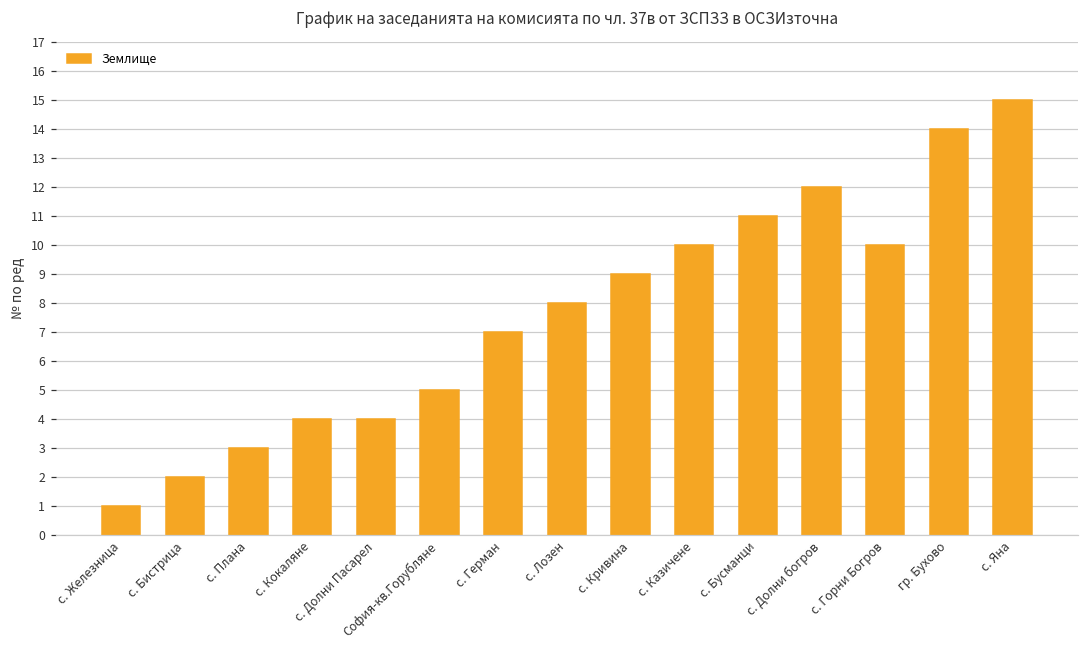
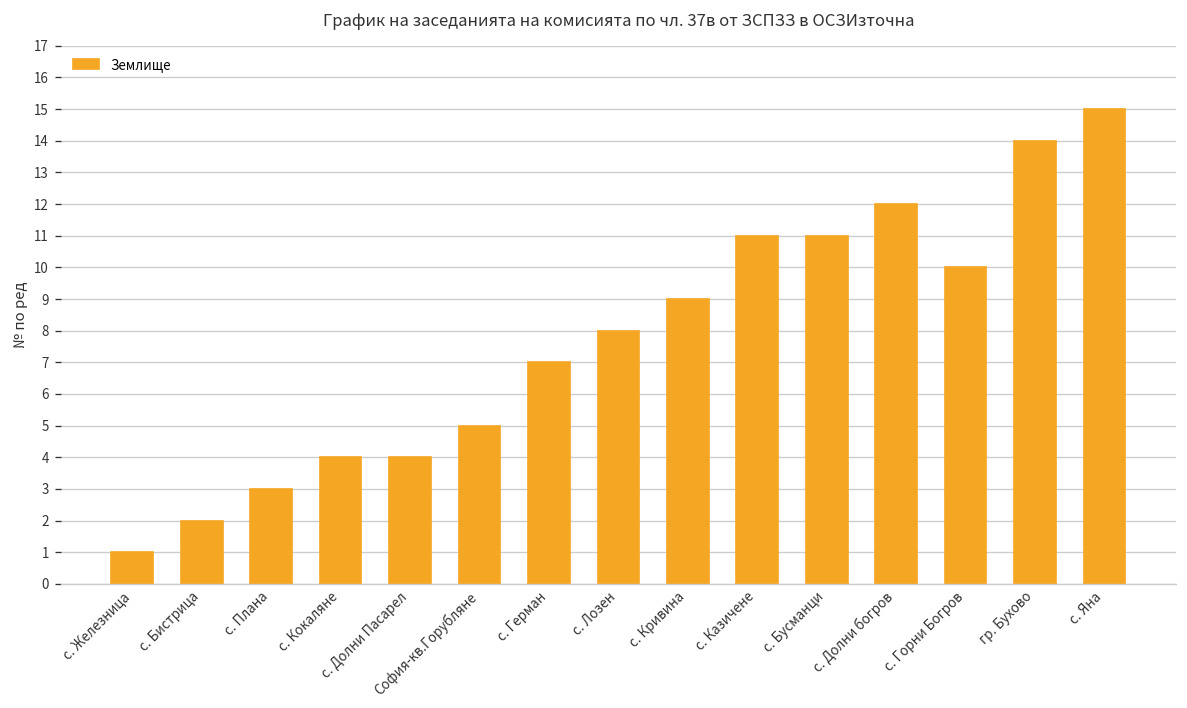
с. Казичене: 10 -> 11
